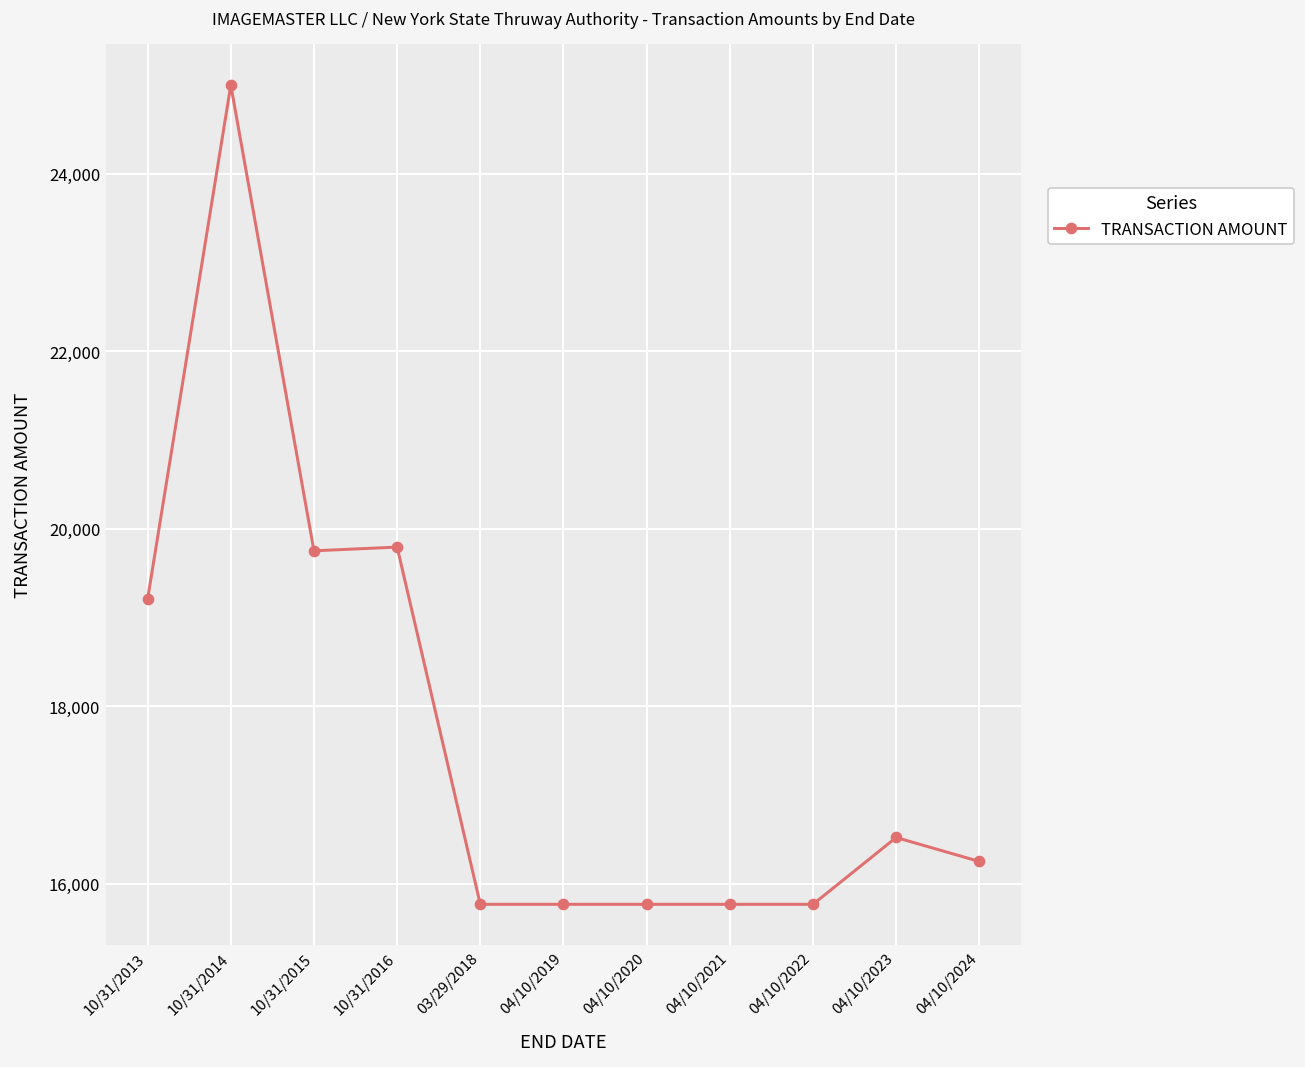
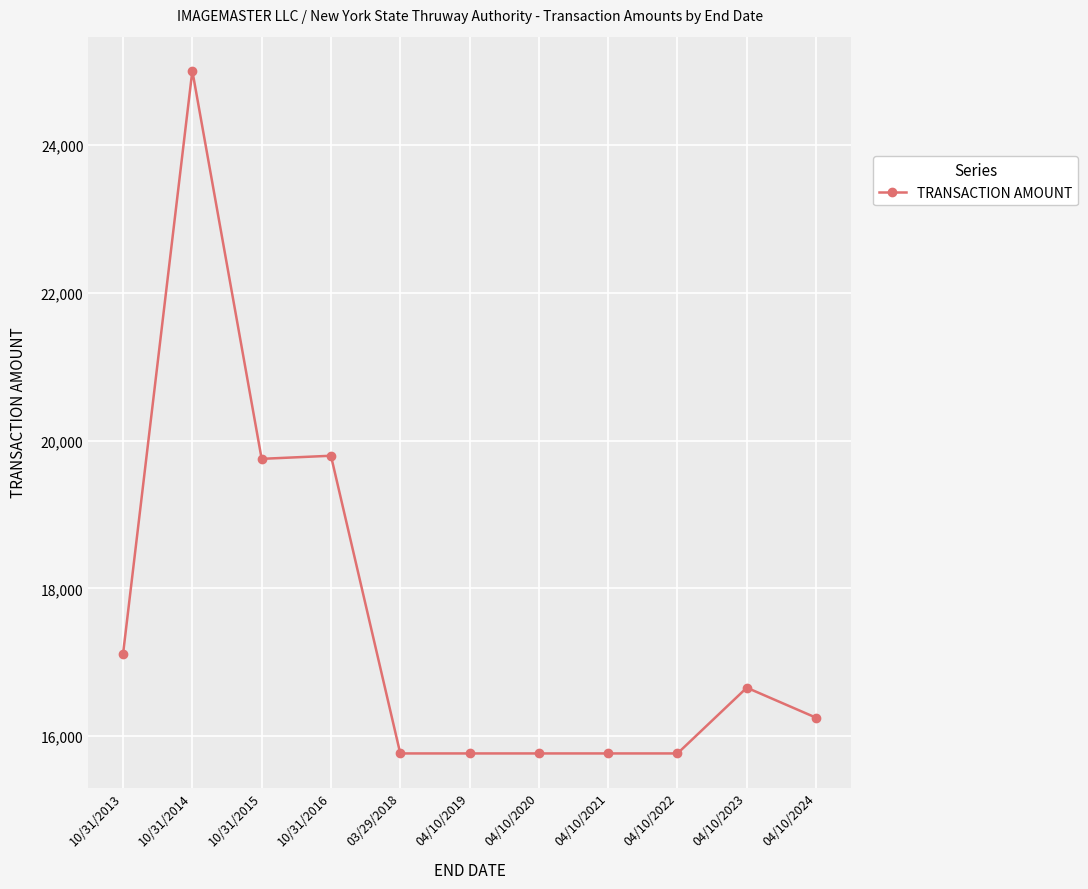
10/31/2013: 19,200 -> 17,100
04/10/2023: 16,500 -> 16,700
